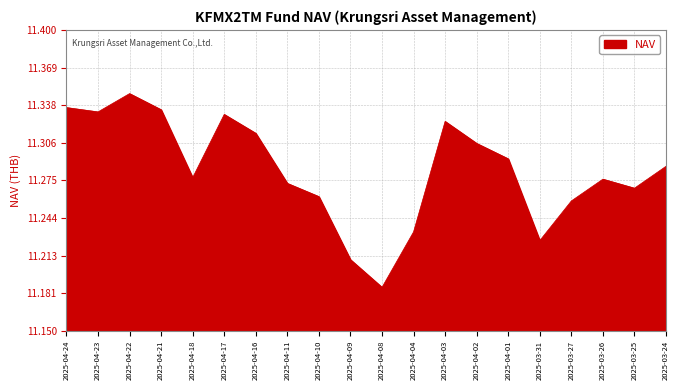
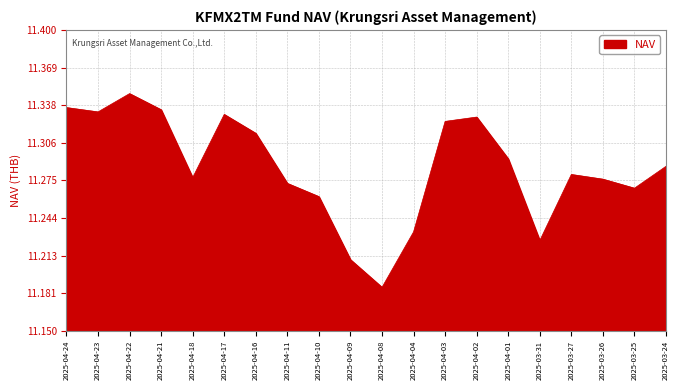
2025-04-02: 11.306 -> 11.328
2025-03-27: 11.258 -> 11.280
